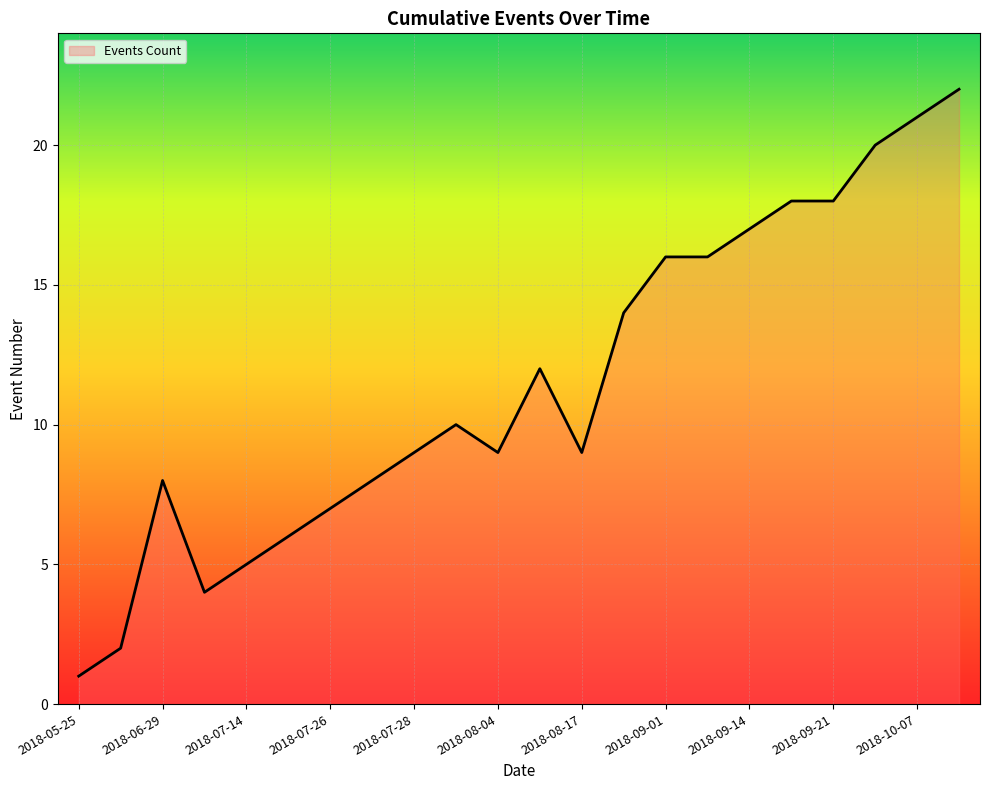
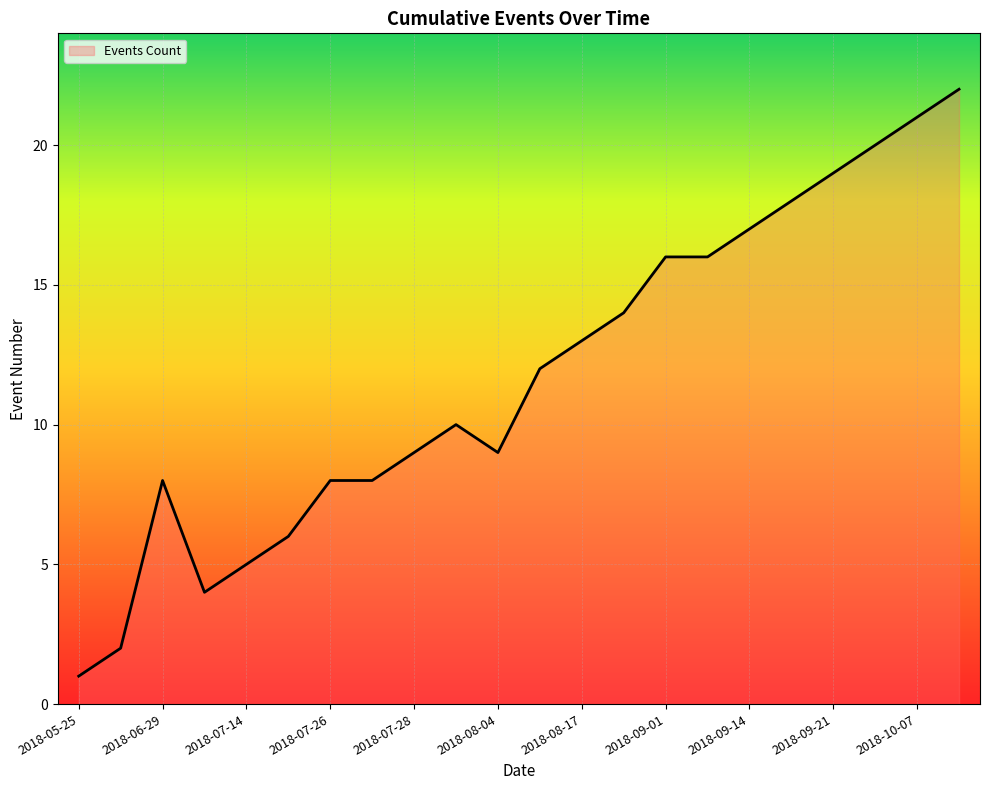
2018-07-26: 7 -> 8
2018-08-17: 9 -> 13
2018-09-21: 18 -> 19
